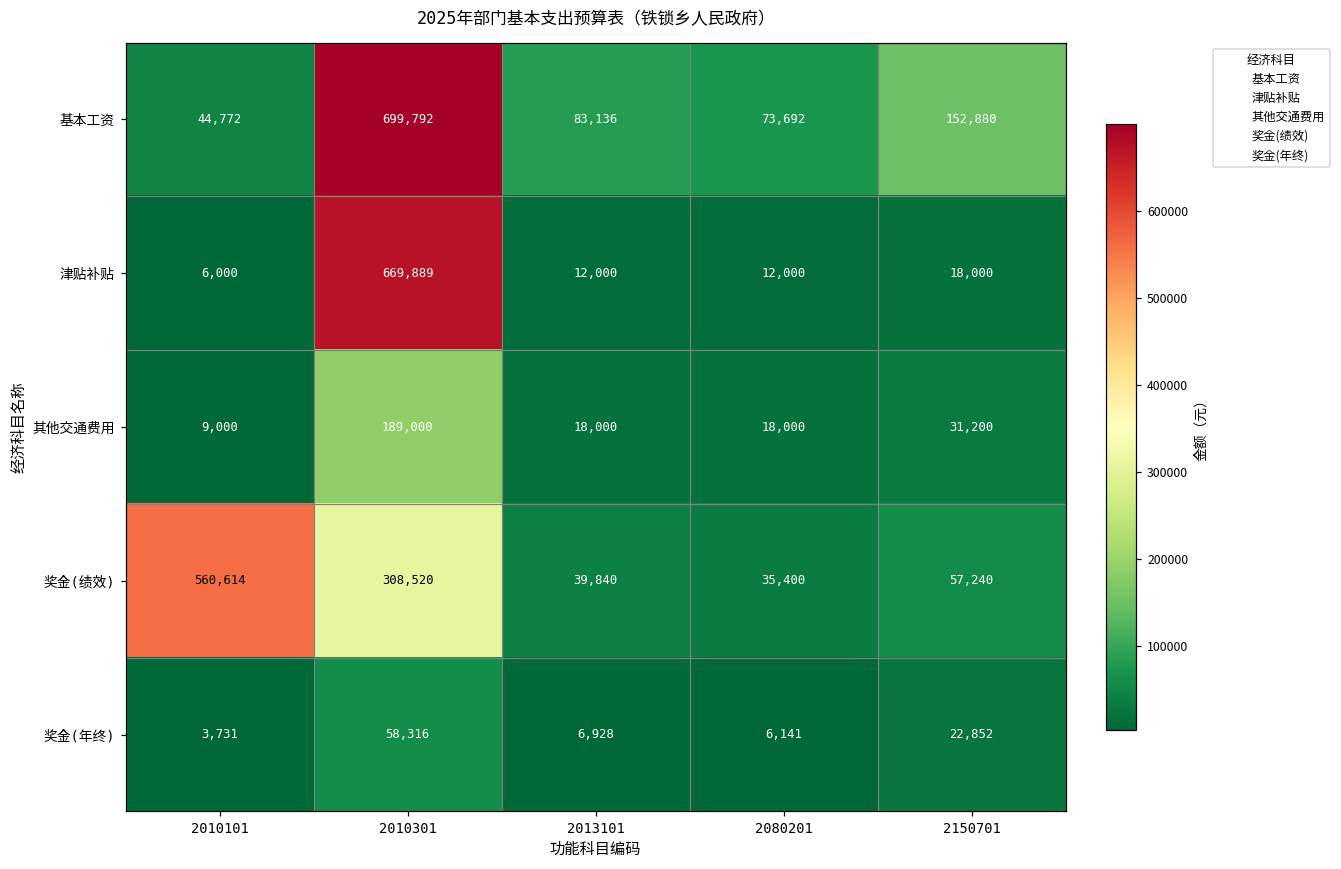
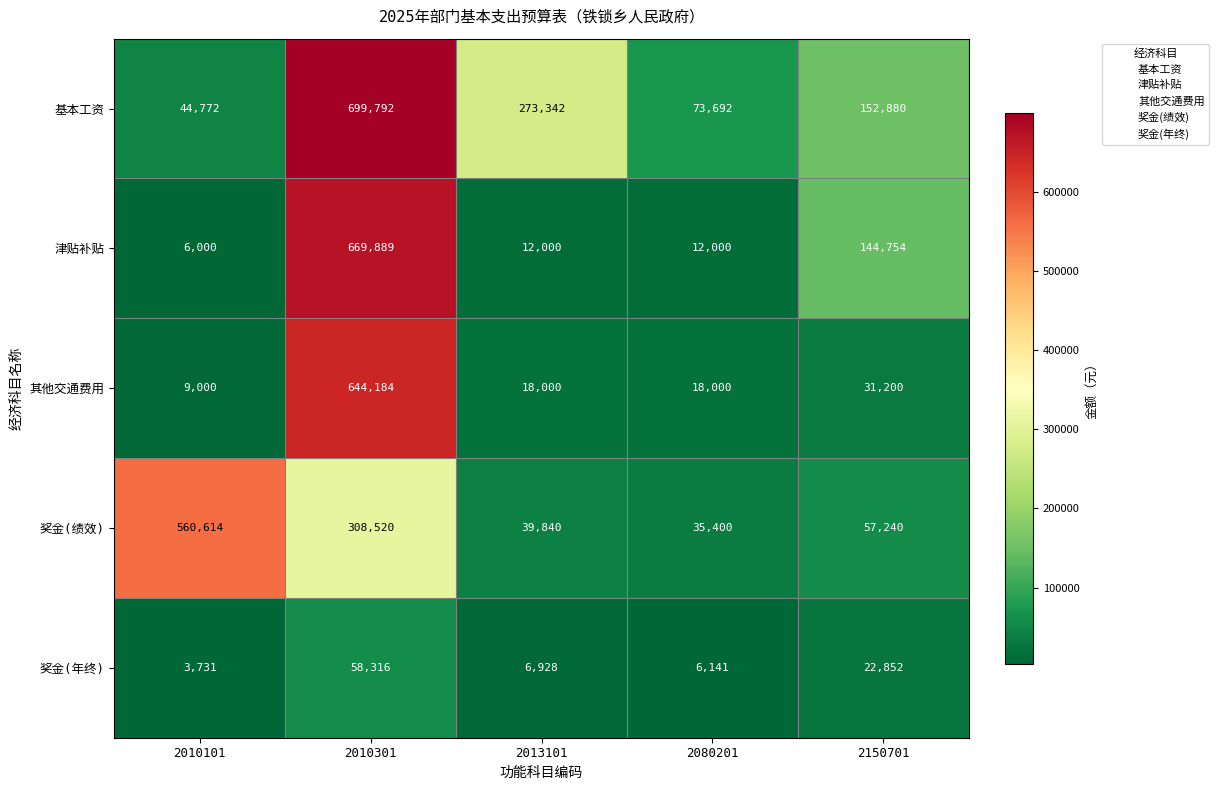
基本工资, 2013101: 83,136 -> 273,342
津贴补贴, 2150701: 18,000 -> 144,754
其他交通费用, 2010301: 189,000 -> 644,184
